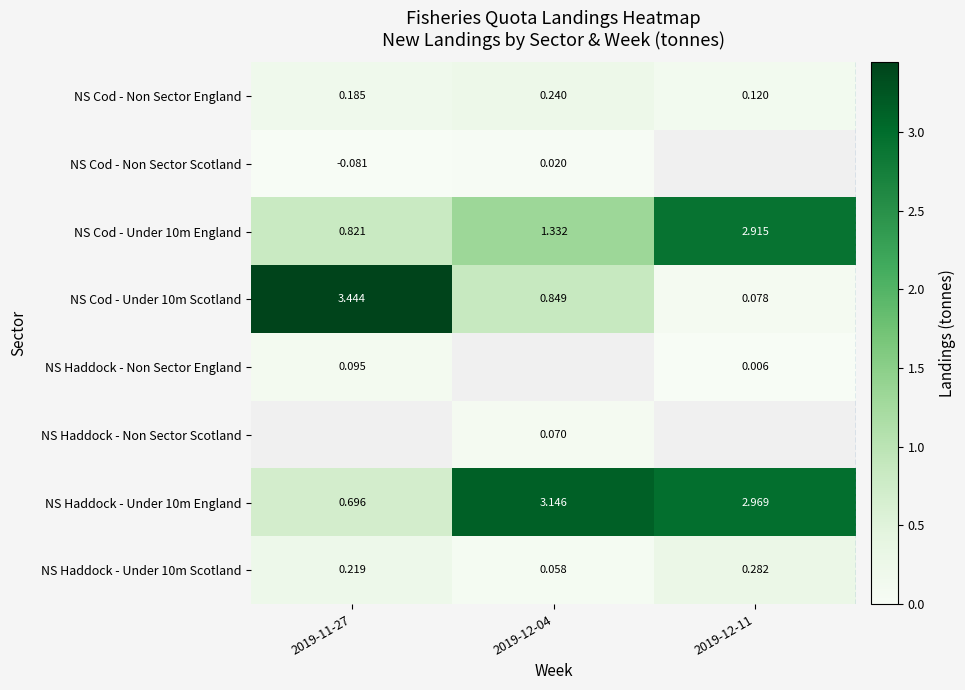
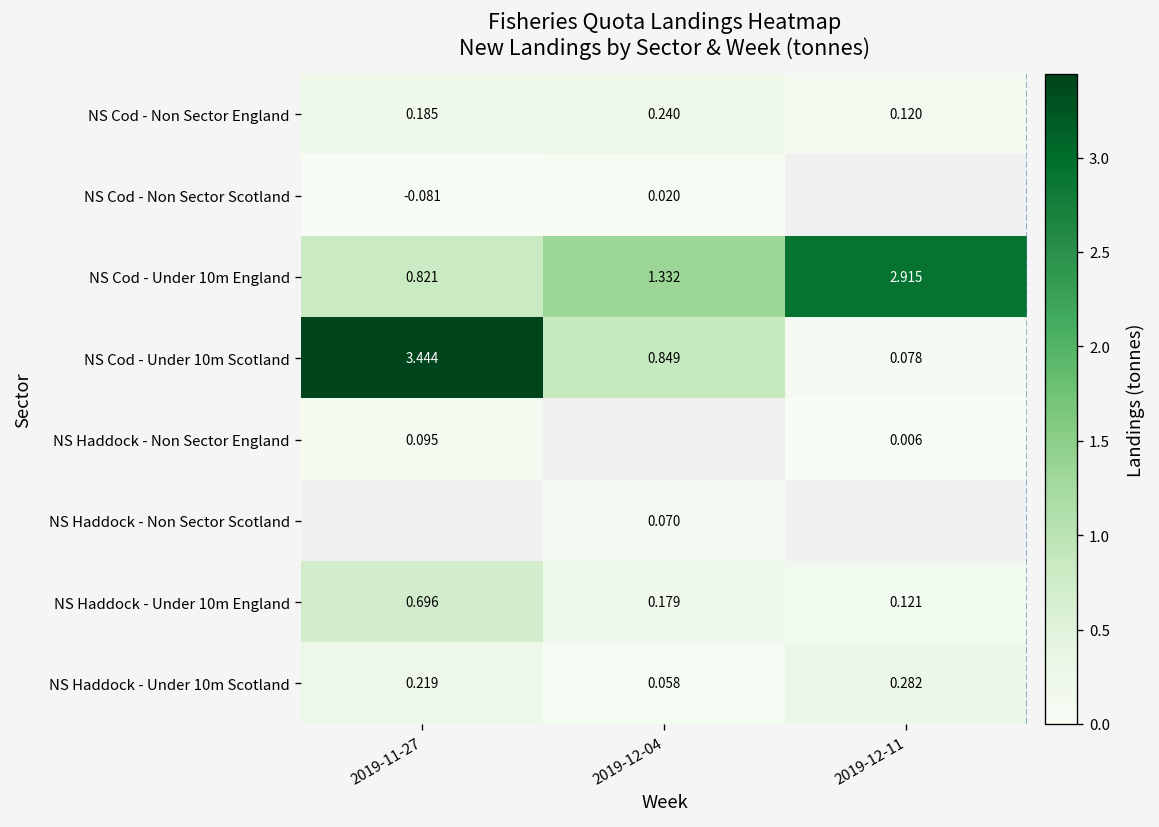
NS Haddock - Under 10m England, 2019-12-04: 3.146 -> 0.179
NS Haddock - Under 10m England, 2019-12-11: 2.969 -> 0.121
